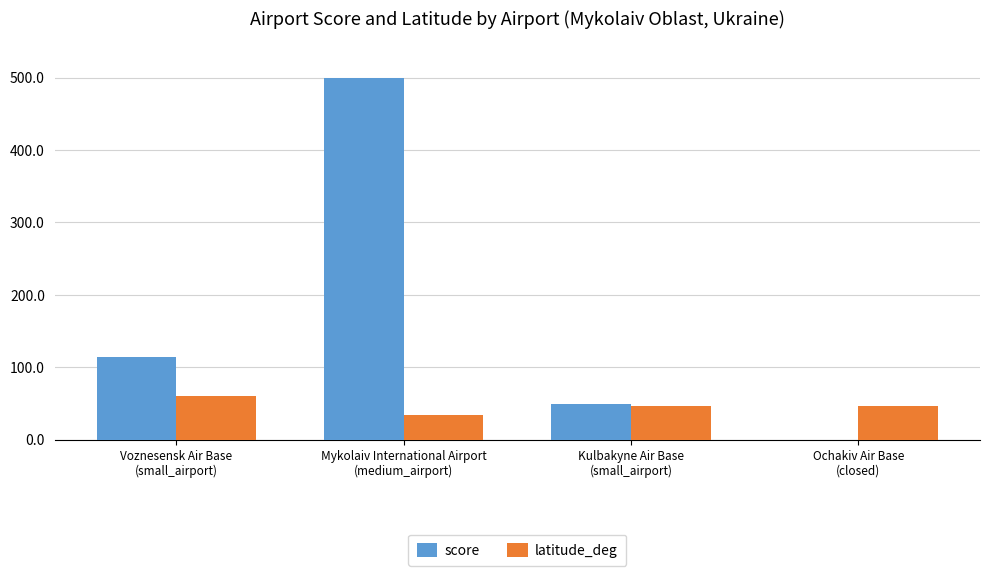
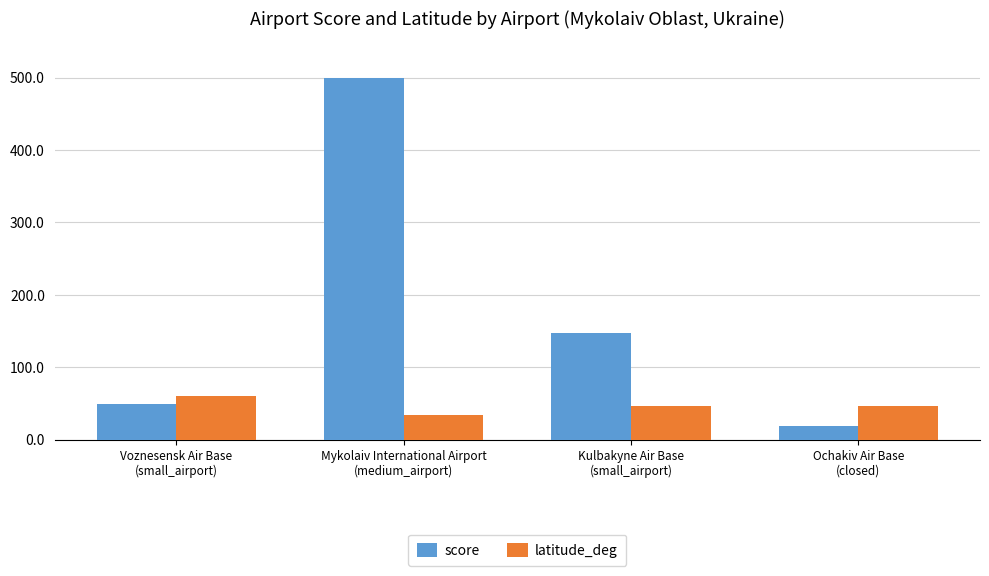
score, Voznesensk Air Base (small_airport): 110 -> 50
score, Kulbakyne Air Base (small_airport): 50 -> 150
score, Ochakiv Air Base (closed): 0 -> 20
